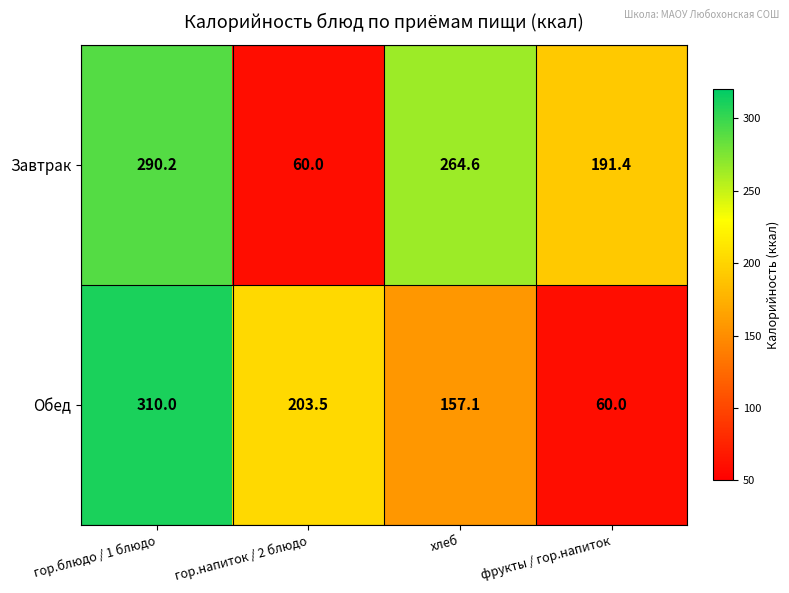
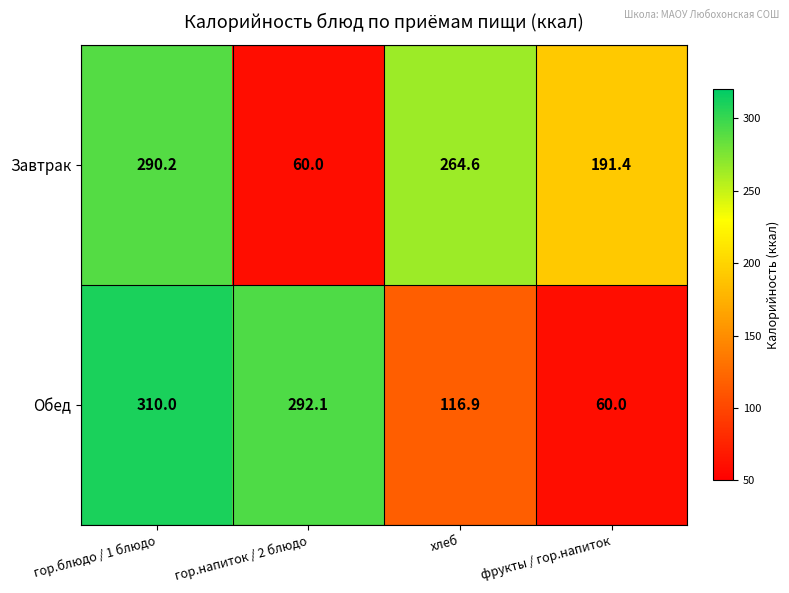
Обед, гор.напиток / 2 блюдо: 203.5 -> 292.1
Обед, хлеб: 157.1 -> 116.9
